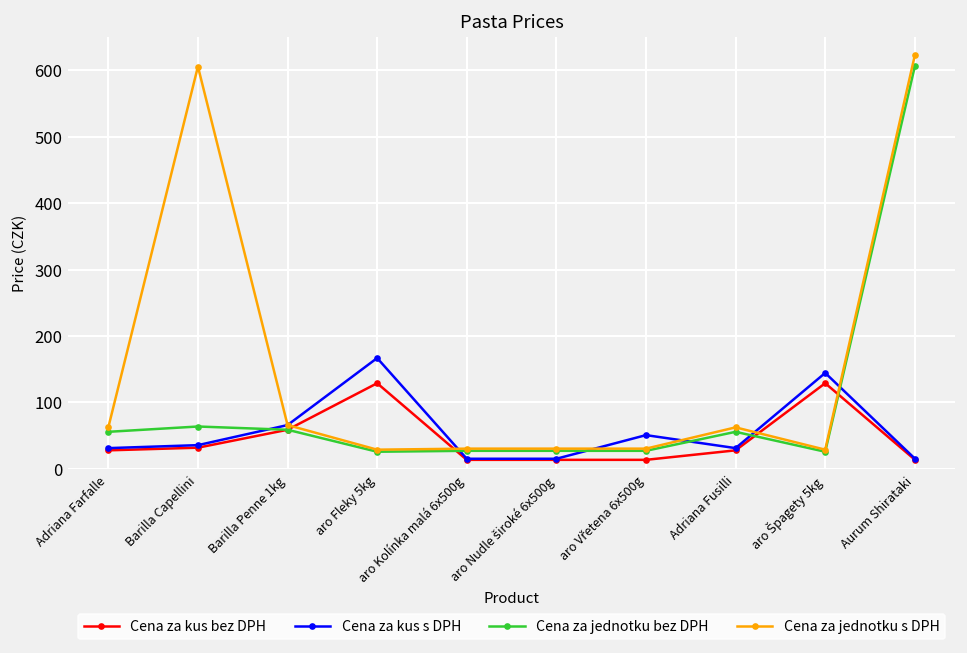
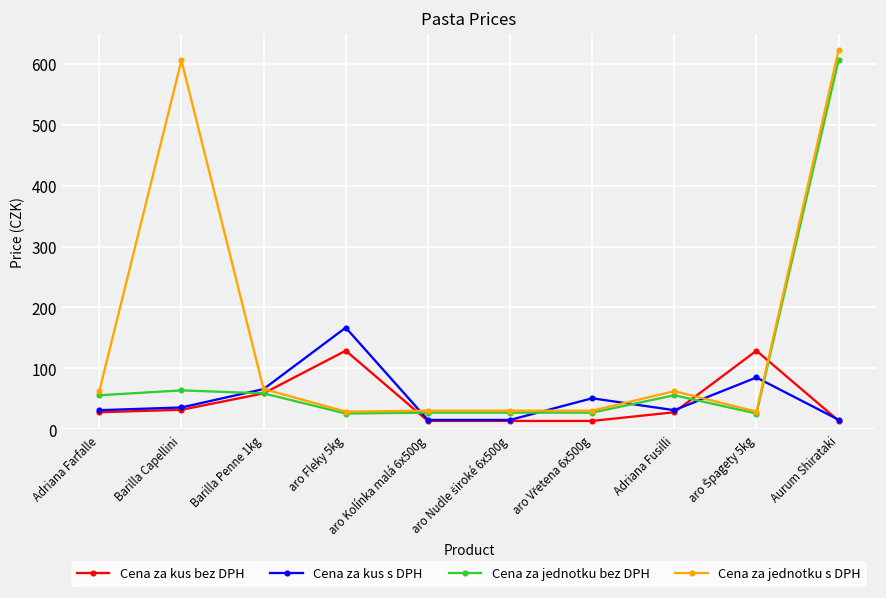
Cena za kus s DPH, aro Špagety 5kg: 140 -> 90
